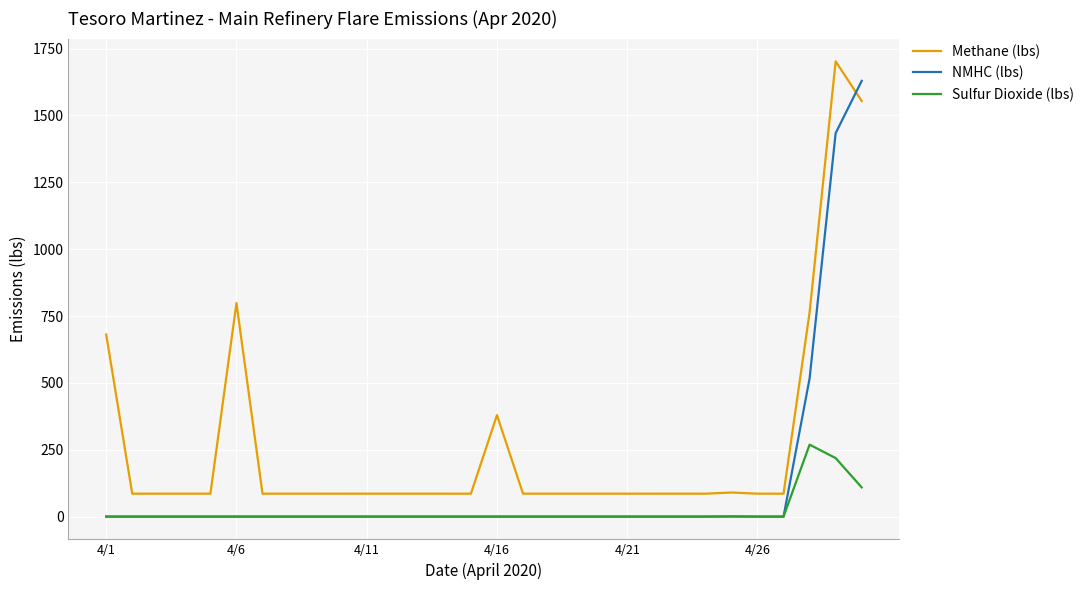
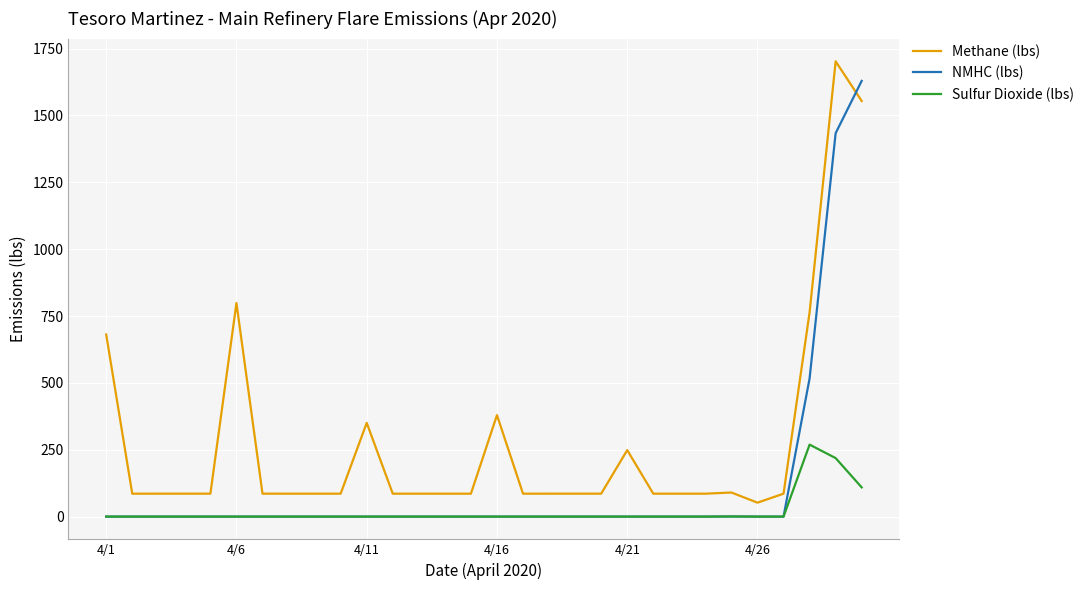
Methane (lbs), 4/11: 90 -> 350
Methane (lbs), 4/21: 90 -> 250
Methane (lbs), 4/26: 90 -> 50
